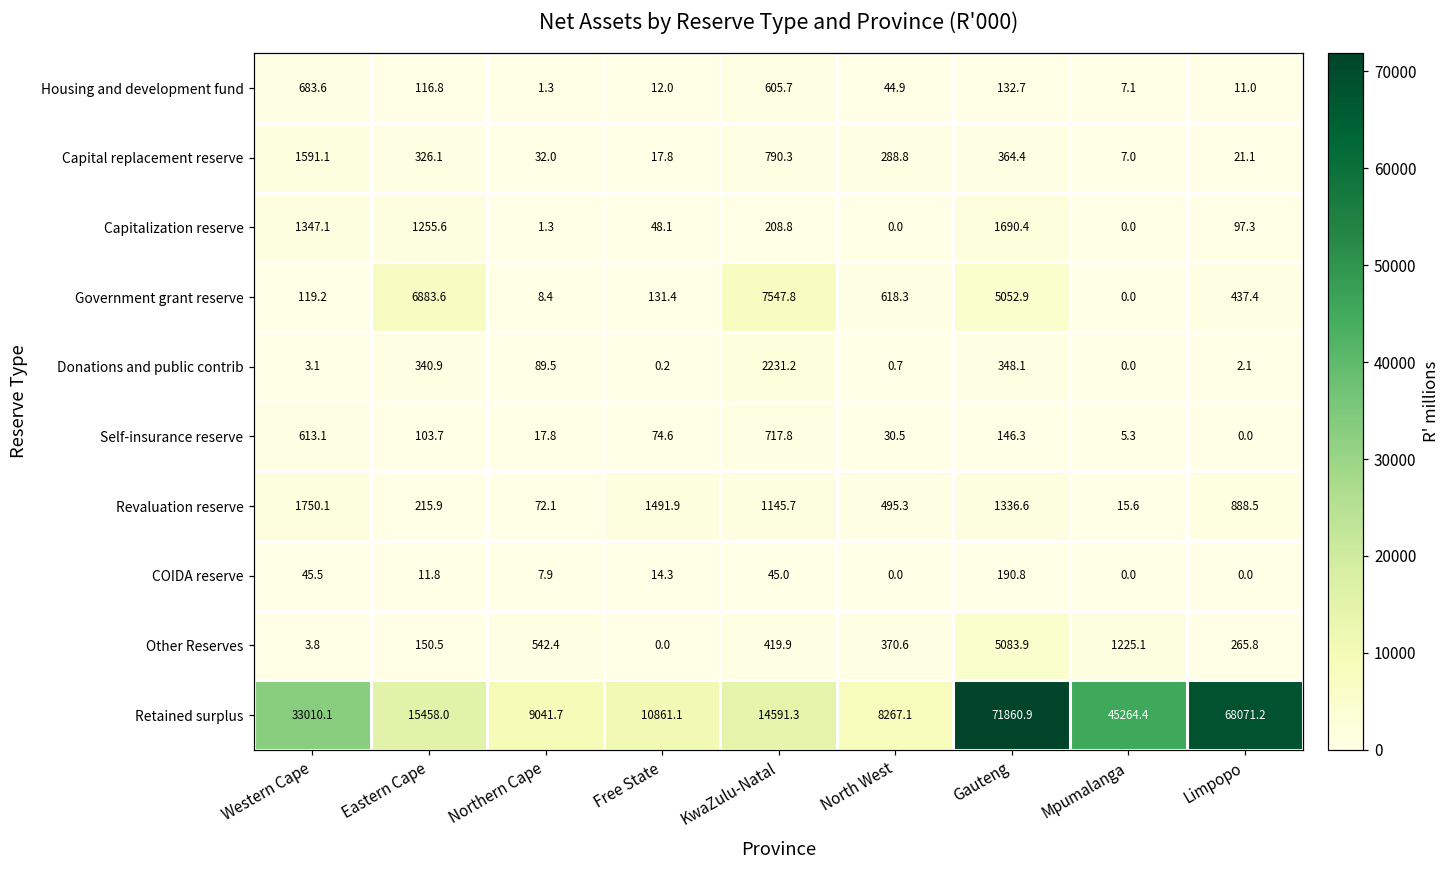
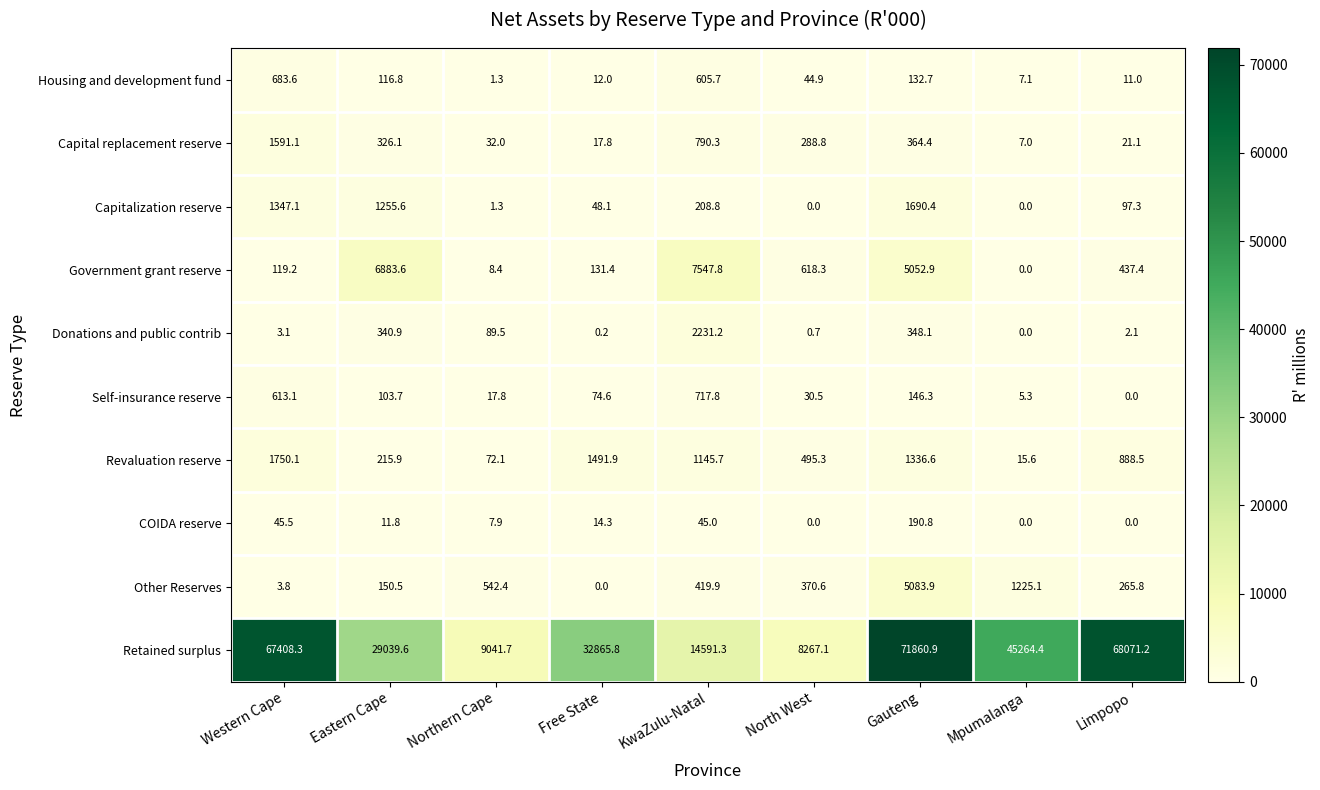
Retained surplus, Western Cape: 33010.1 -> 67408.3
Retained surplus, Eastern Cape: 15458.0 -> 29039.6
Retained surplus, Free State: 10861.1 -> 32865.8
